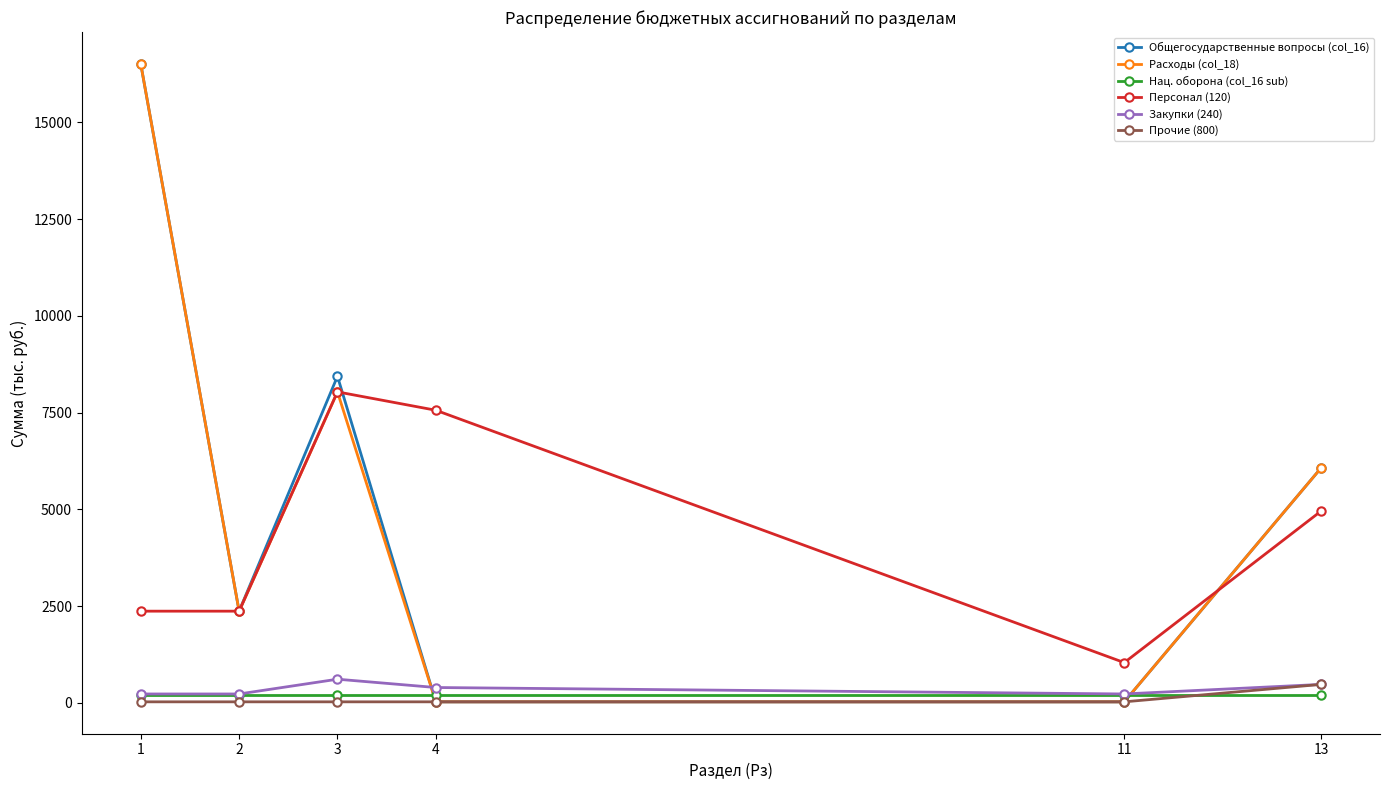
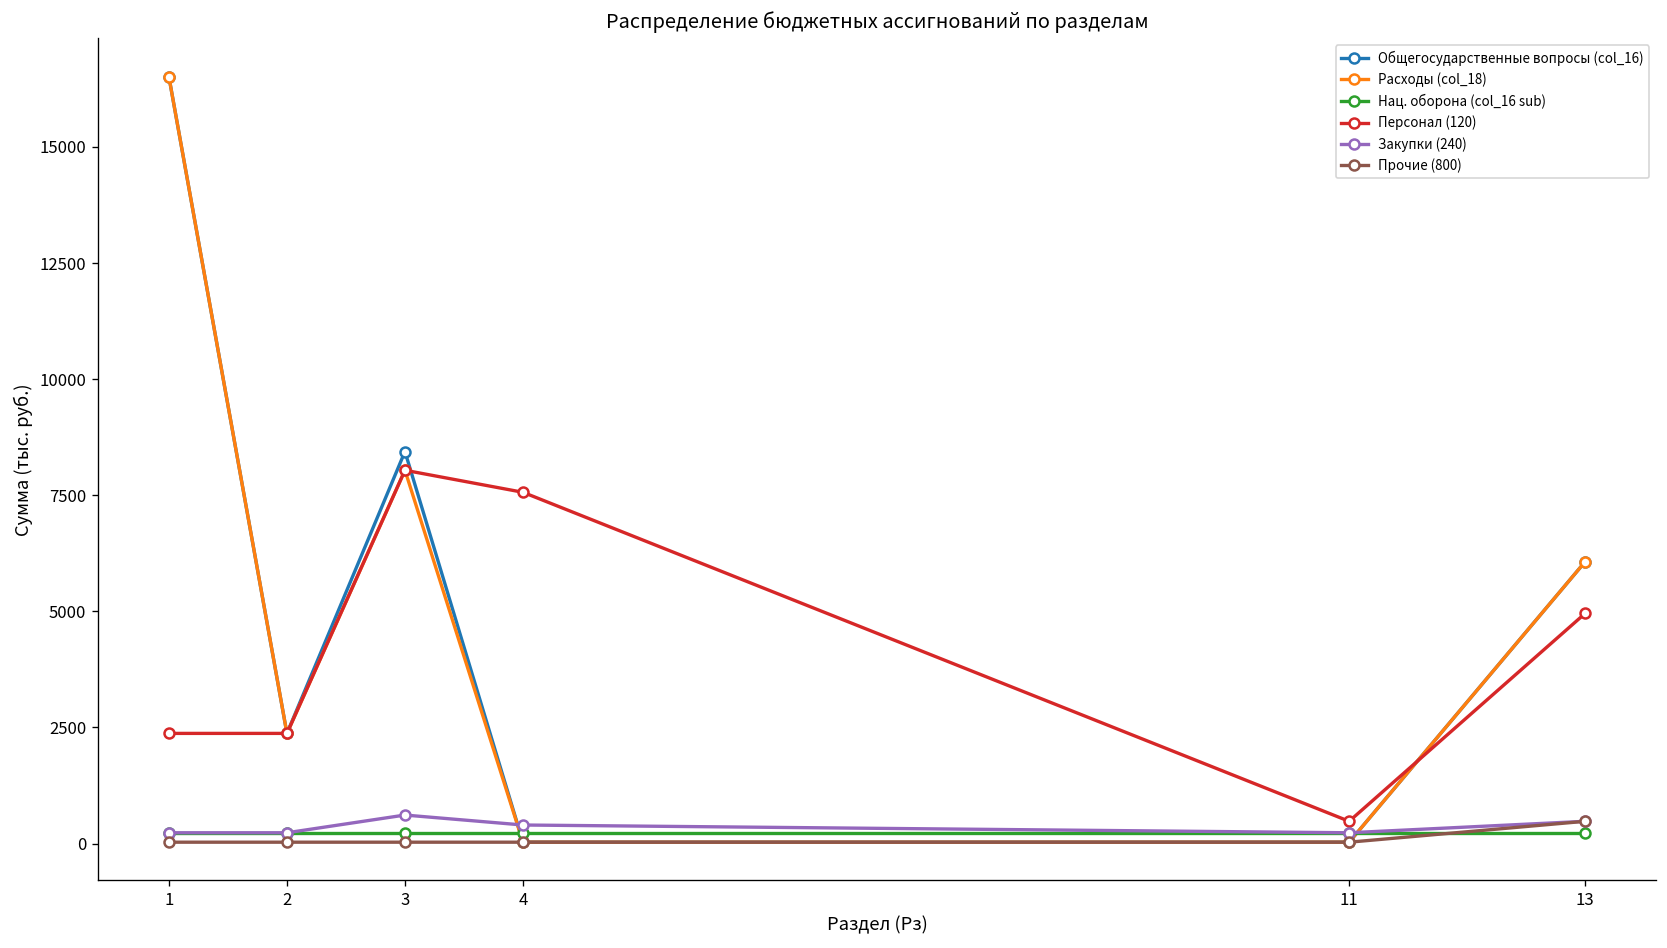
Персонал (120), 11: 1000 -> 500
